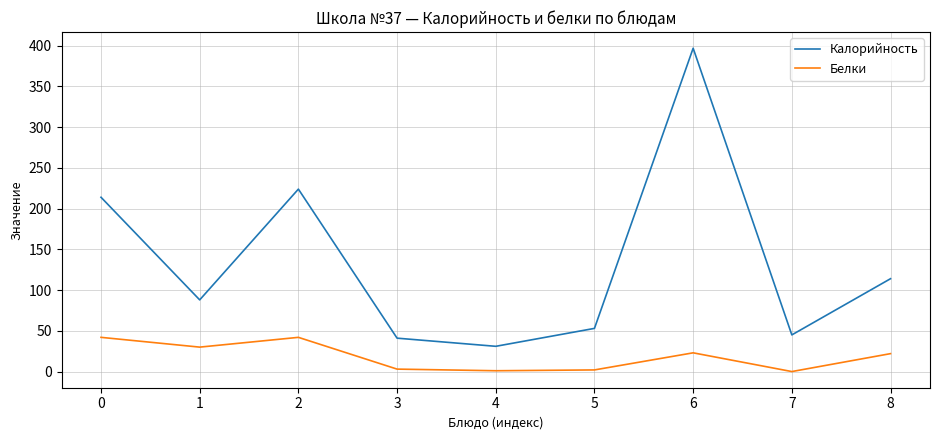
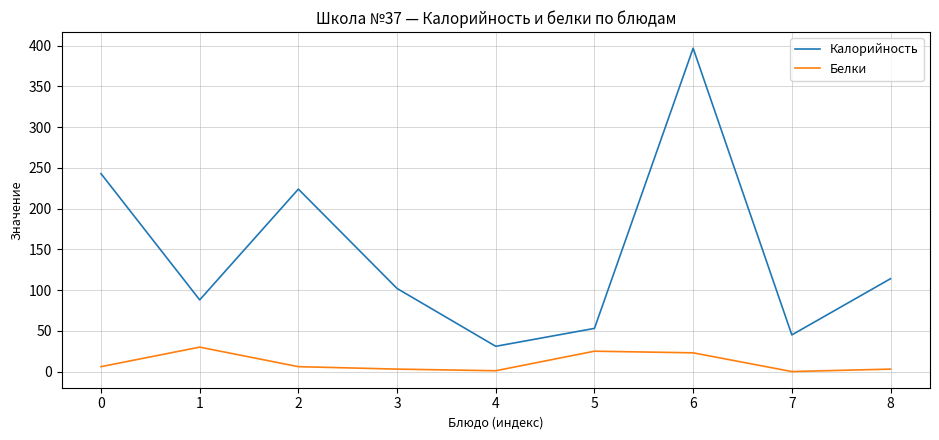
Калорийность, 0: 210 -> 240
Белки, 0: 40 -> 10
Белки, 2: 40 -> 10
Калорийность, 3: 40 -> 100
Белки, 5: 0 -> 30
Белки, 8: 20 -> 0
